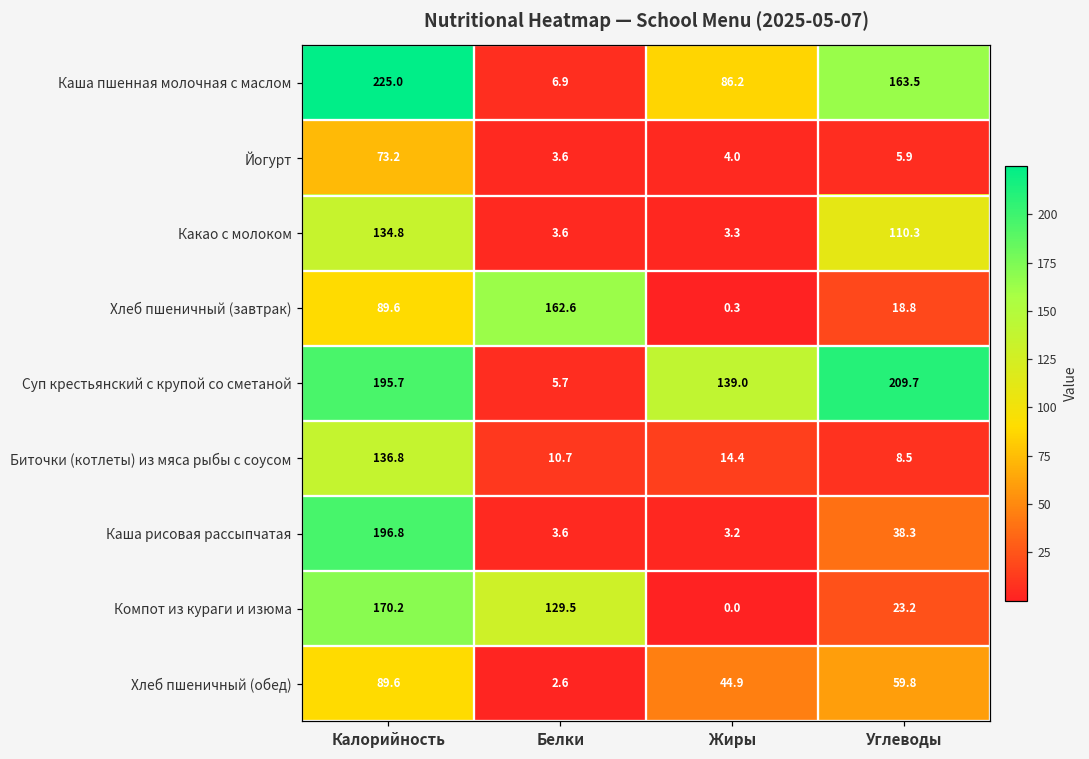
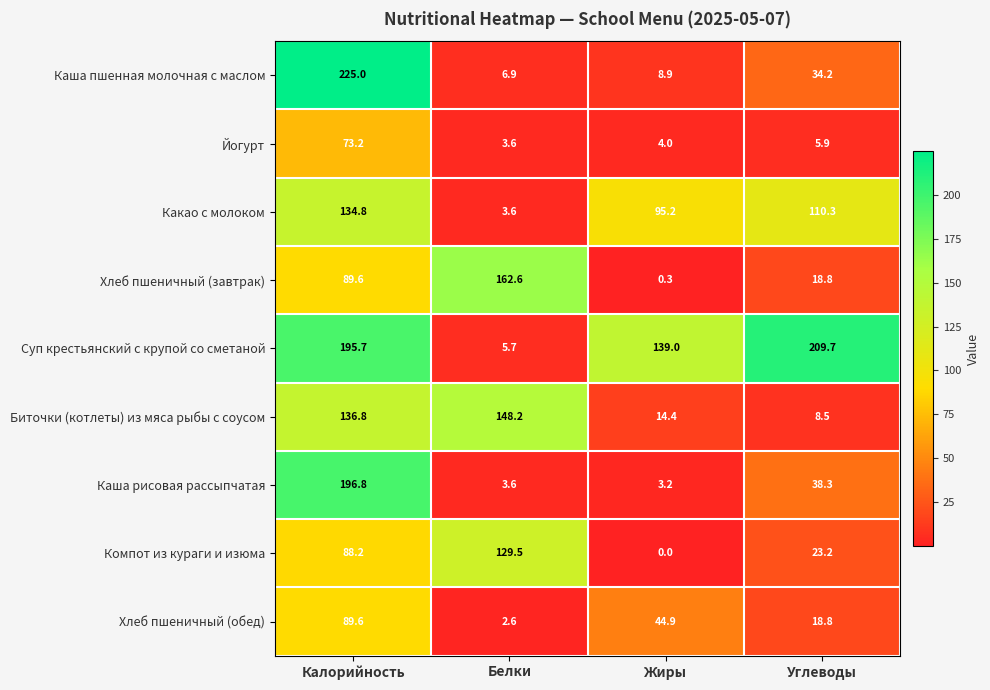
Каша пшенная молочная с маслом, Жиры: 86.2 -> 8.9
Каша пшенная молочная с маслом, Углеводы: 163.5 -> 34.2
Какао с молоком, Жиры: 3.3 -> 95.2
Биточки (котлеты) из мяса рыбы с соусом, Белки: 10.7 -> 148.2
Компот из кураги и изюма, Калорийность: 170.2 -> 88.2
Хлеб пшеничный (обед), Углеводы: 59.8 -> 18.8
